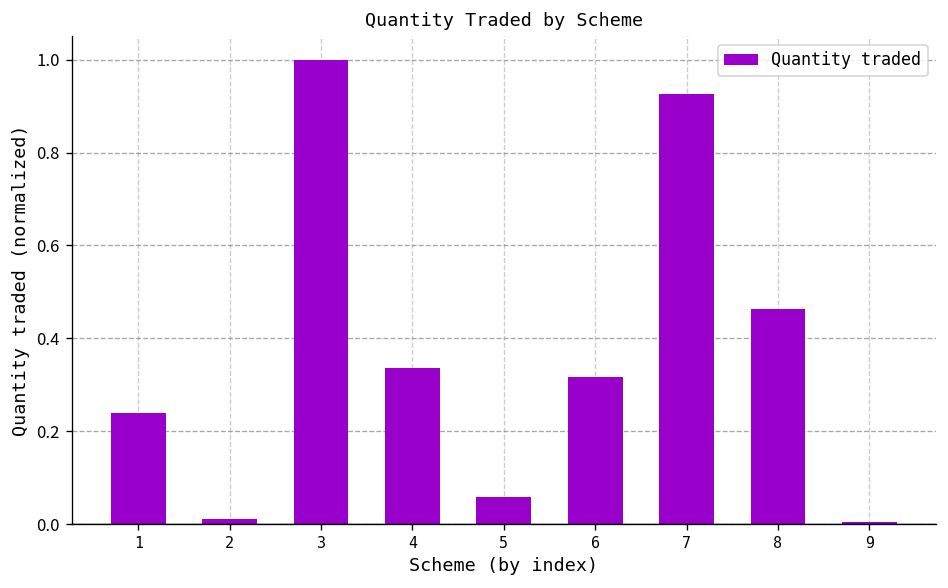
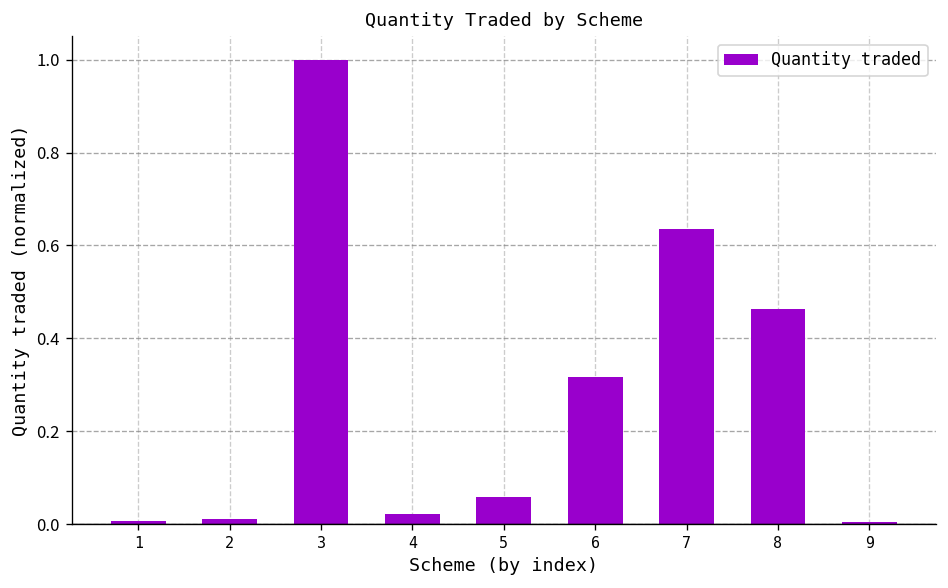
1: 0.24 -> 0.01
4: 0.34 -> 0.02
7: 0.93 -> 0.63
